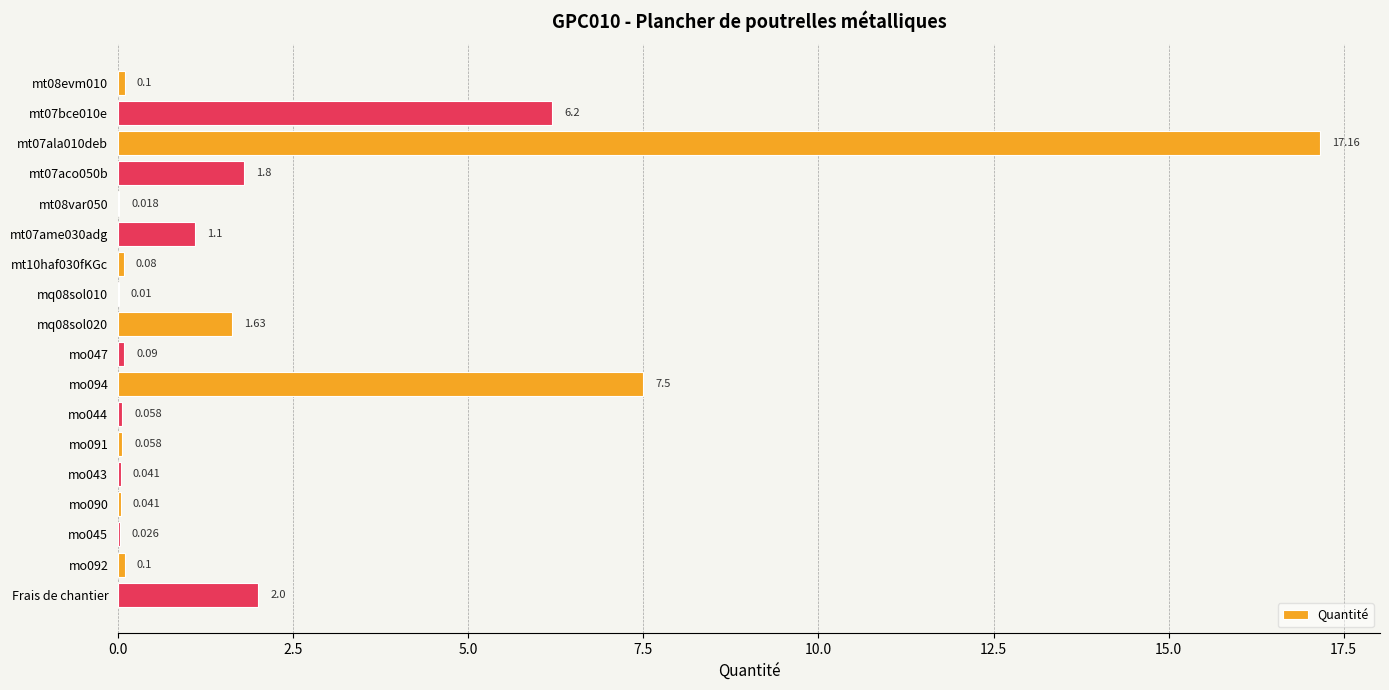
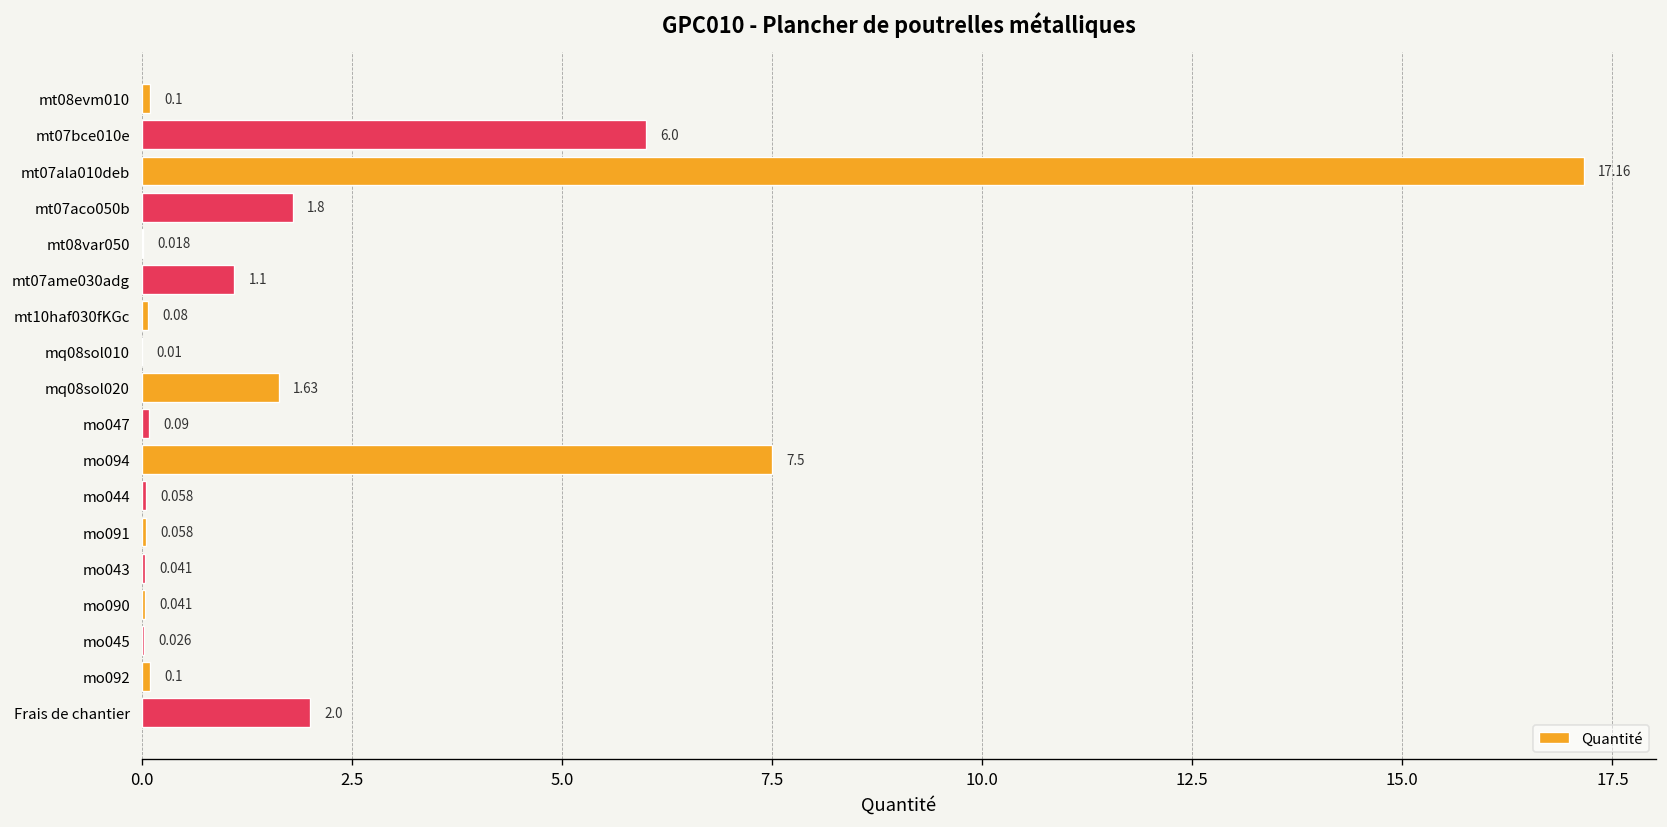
mt07bce010e: 6.2 -> 6.0
